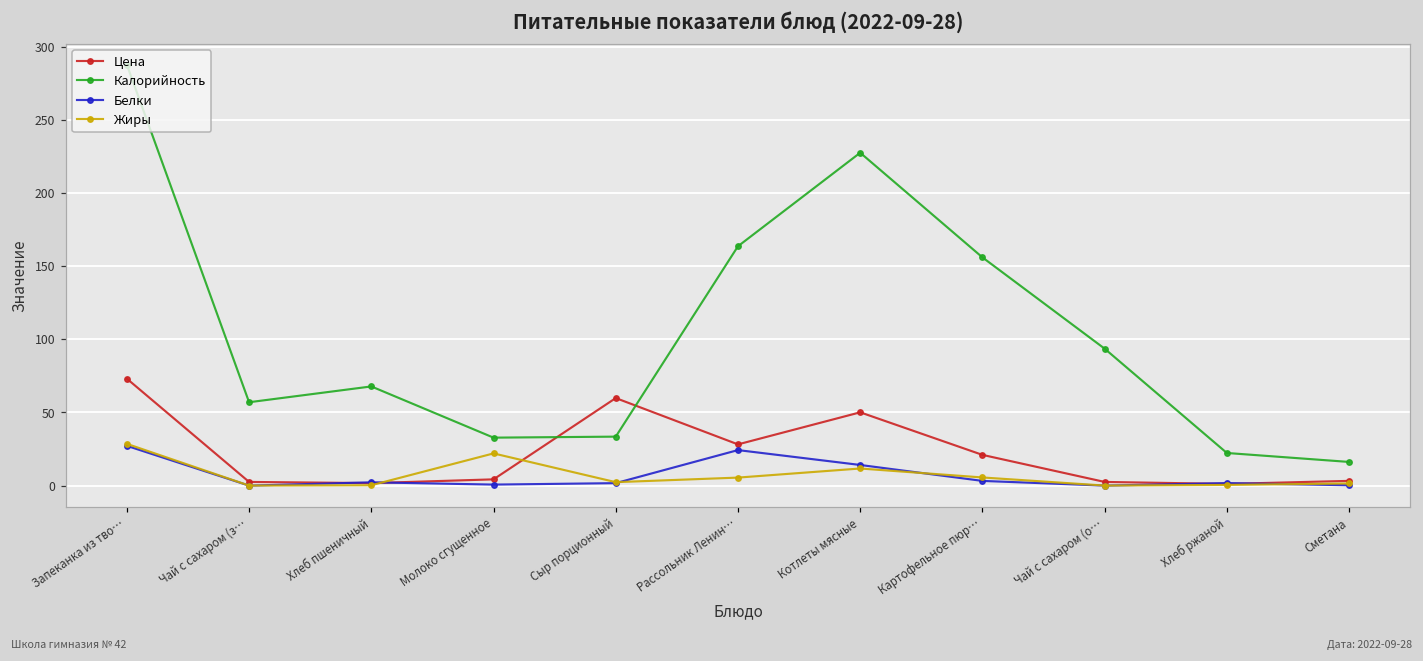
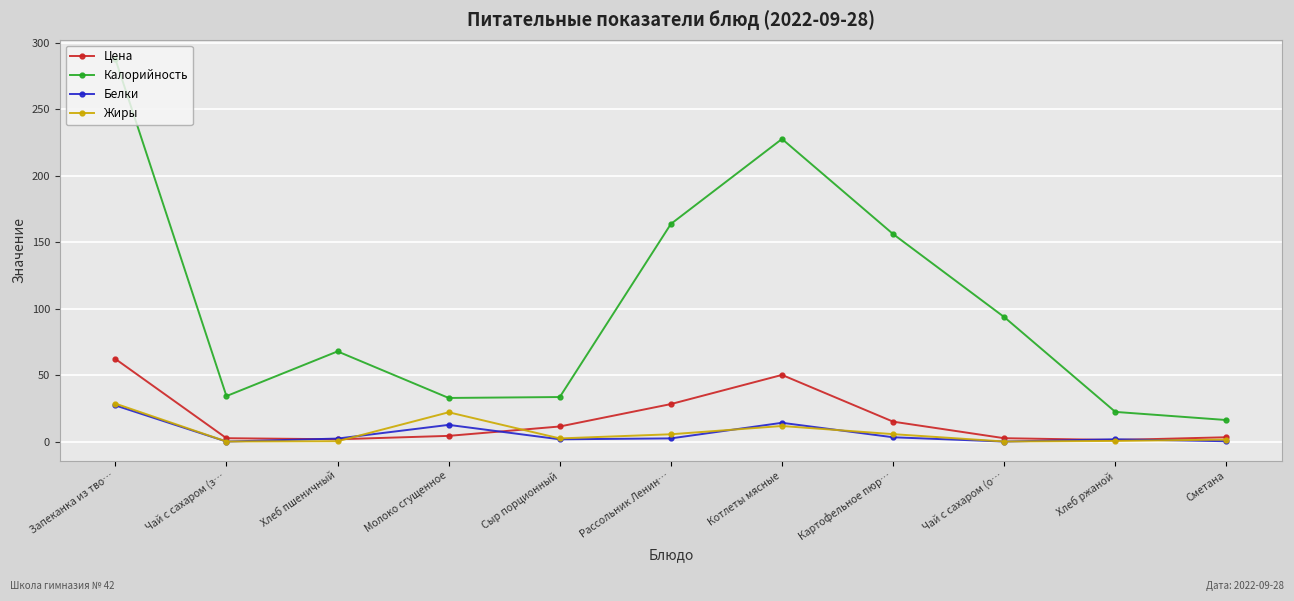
Цена, Запеканка из тво…: 73 -> 62
Калорийность, Чай с сахаром (з…: 57 -> 34
Белки, Молоко сгущенное: 1 -> 13
Цена, Сыр порционный: 60 -> 11
Белки, Рассольник Ленин…: 24 -> 2
Цена, Картофельное пюр…: 21 -> 15
